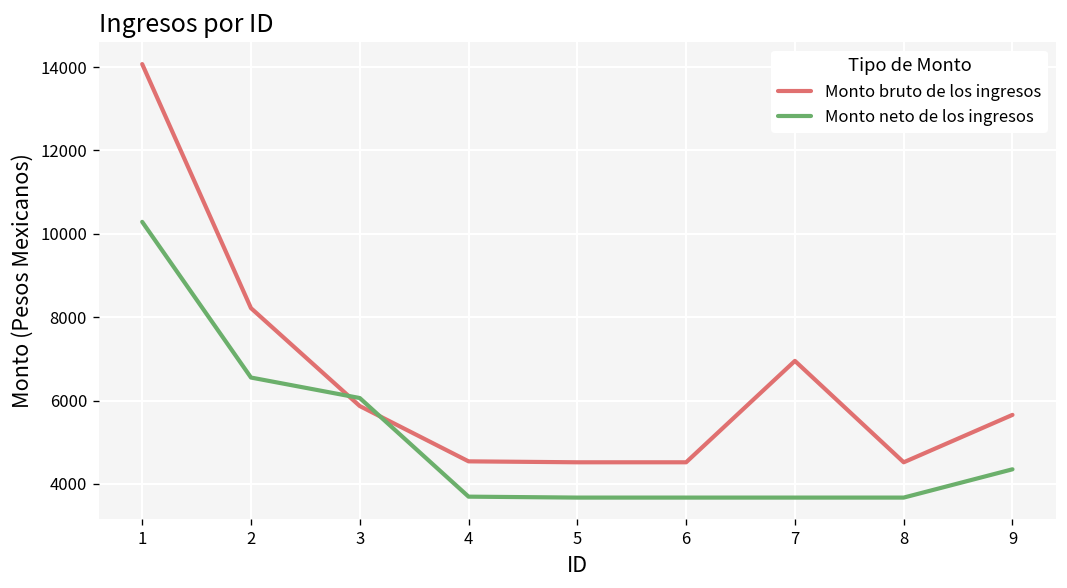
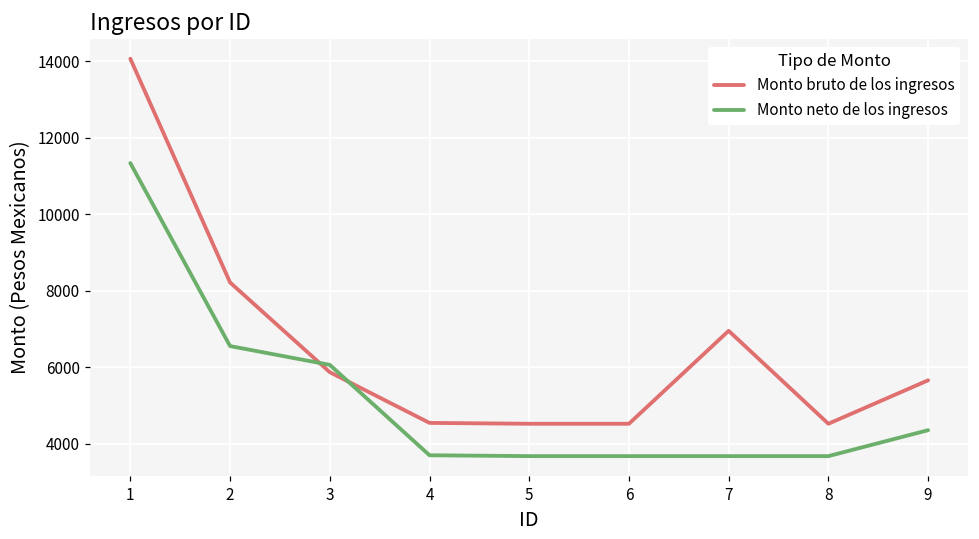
Monto neto de los ingresos, 1: 10300 -> 11300
